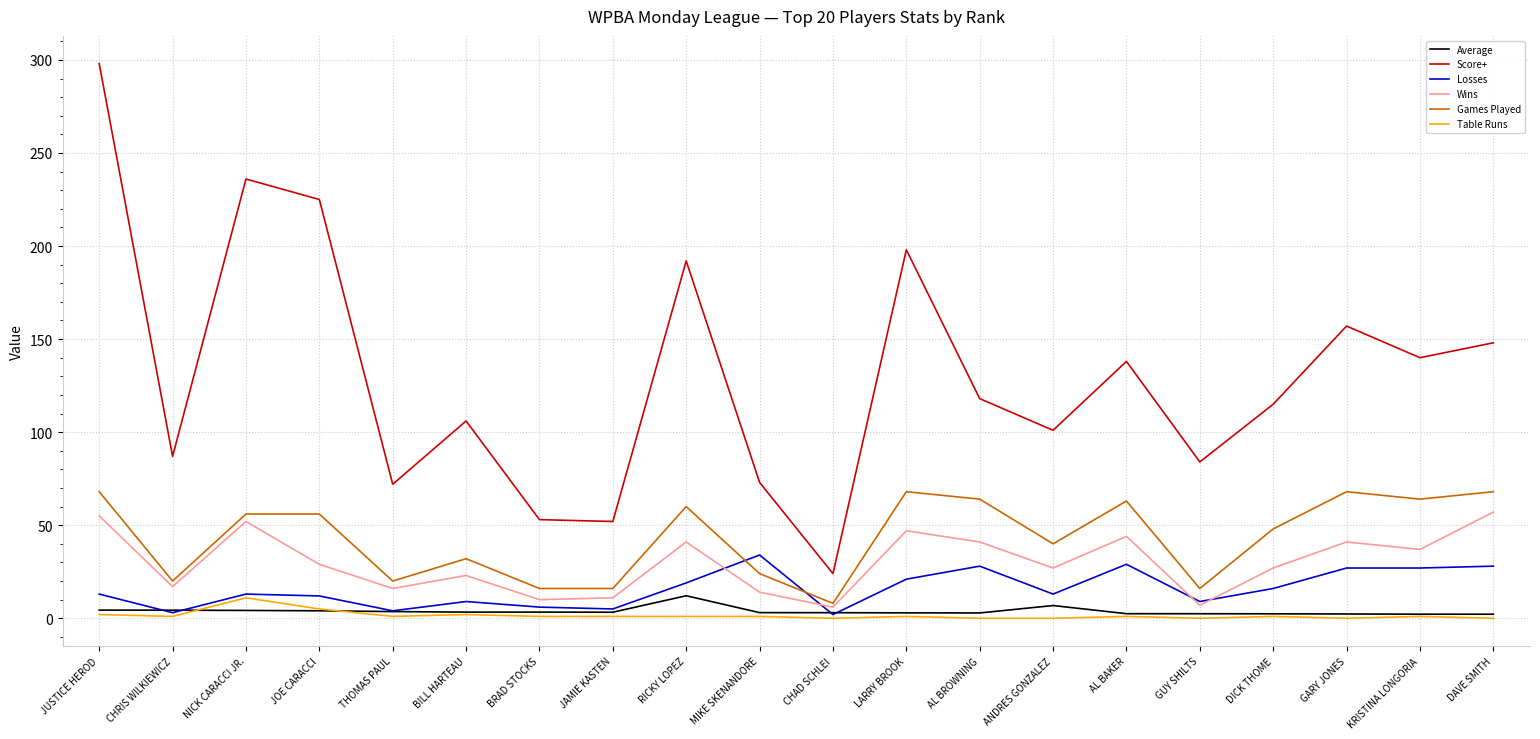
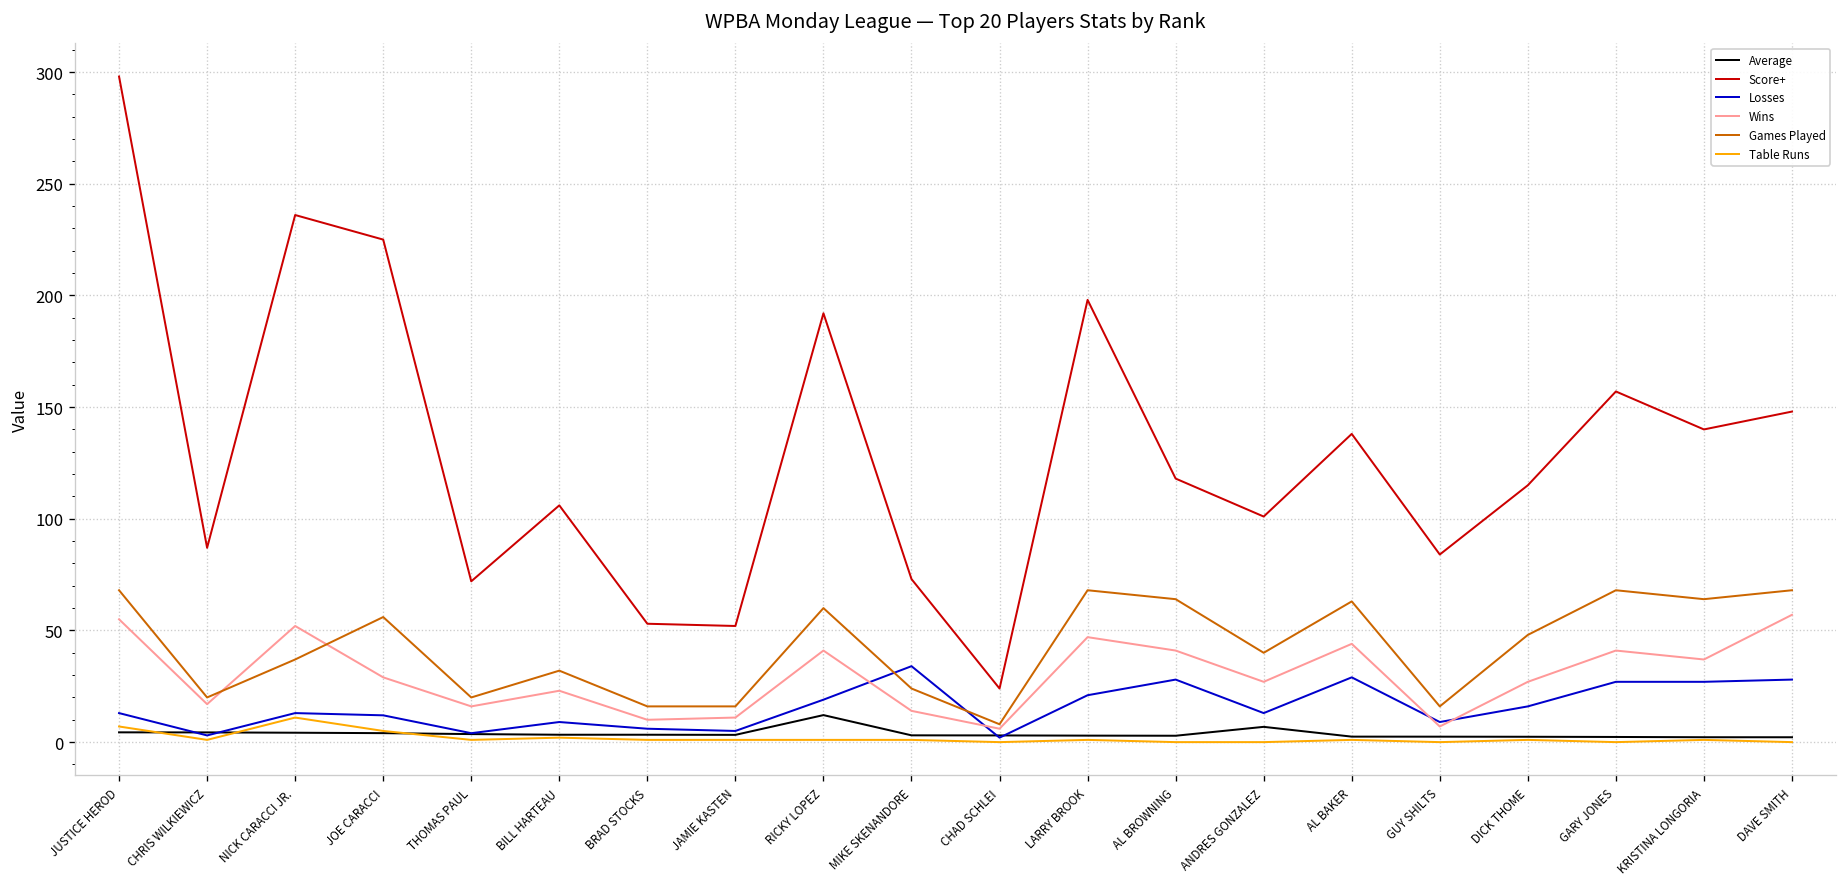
Table Runs, JUSTICE HEROD: 2 -> 7
Games Played, NICK CARACCI JR.: 56 -> 37
